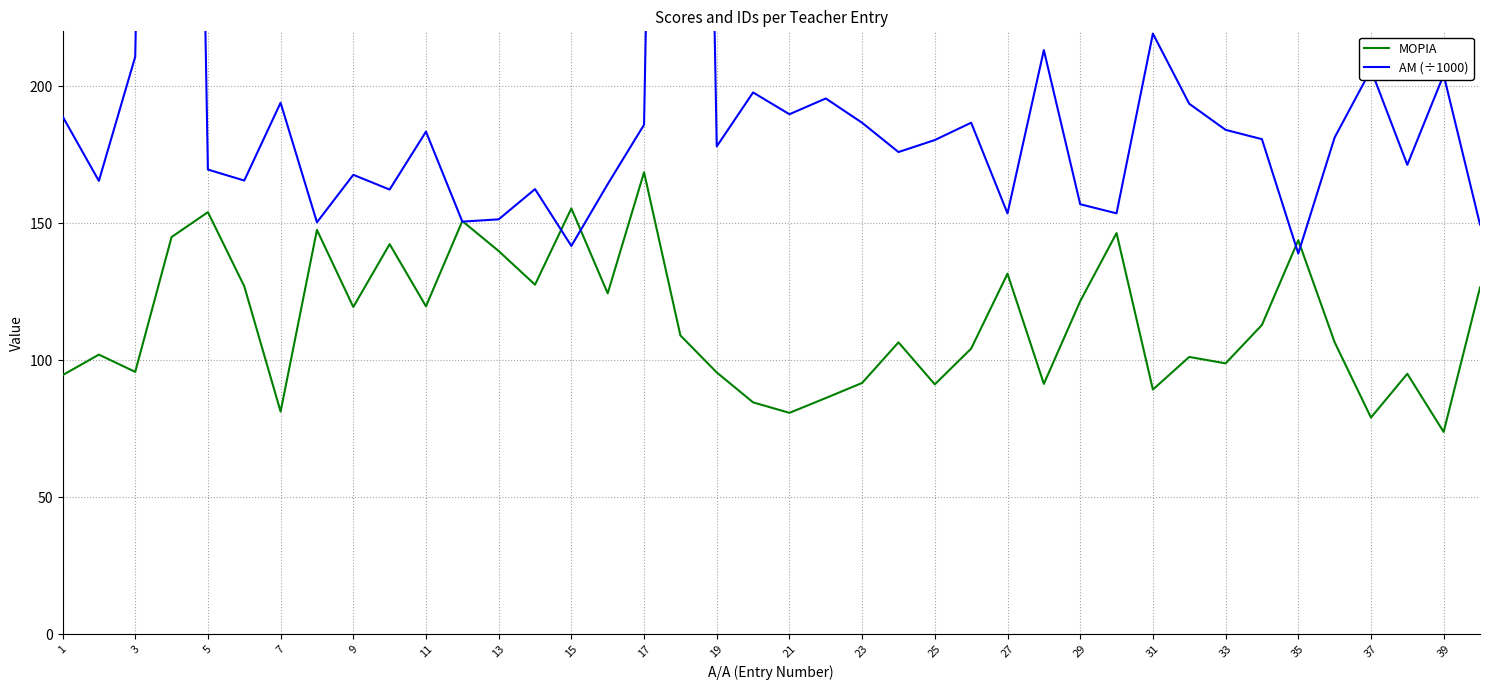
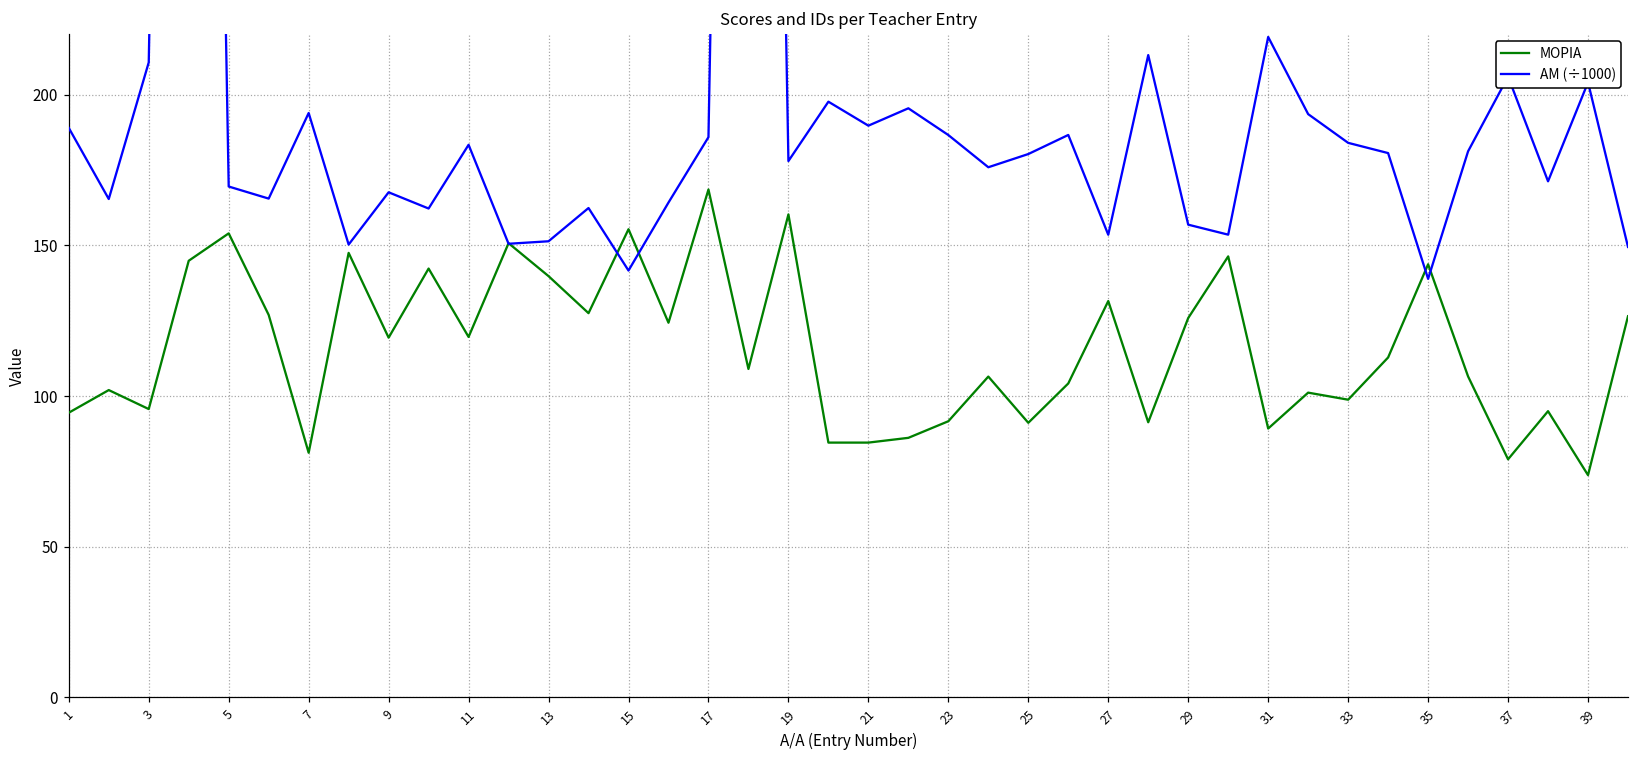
ΜΟΡΙΑ, 19: 95 -> 160
ΜΟΡΙΑ, 21: 81 -> 85
ΜΟΡΙΑ, 29: 121 -> 126
